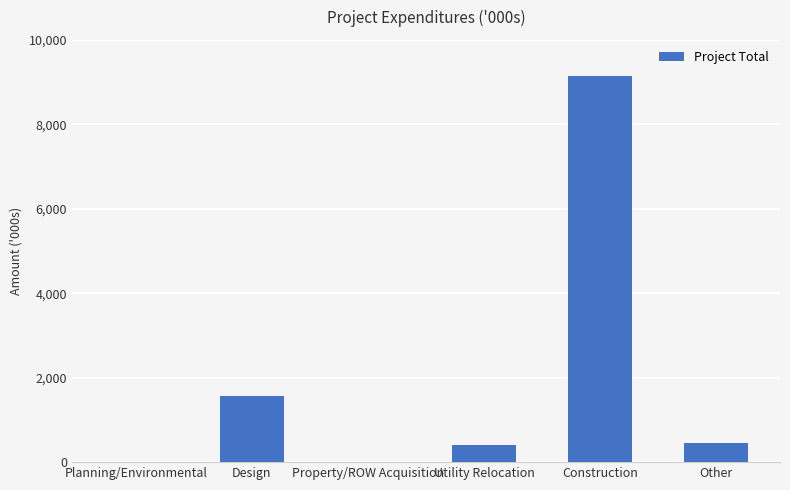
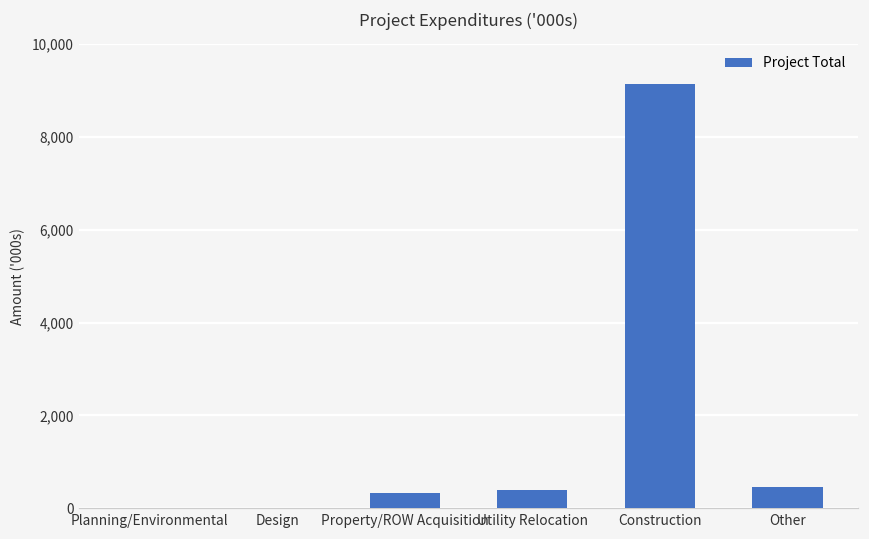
Design: 1,600 -> 0
Property/ROW Acquisition: 0 -> 300
